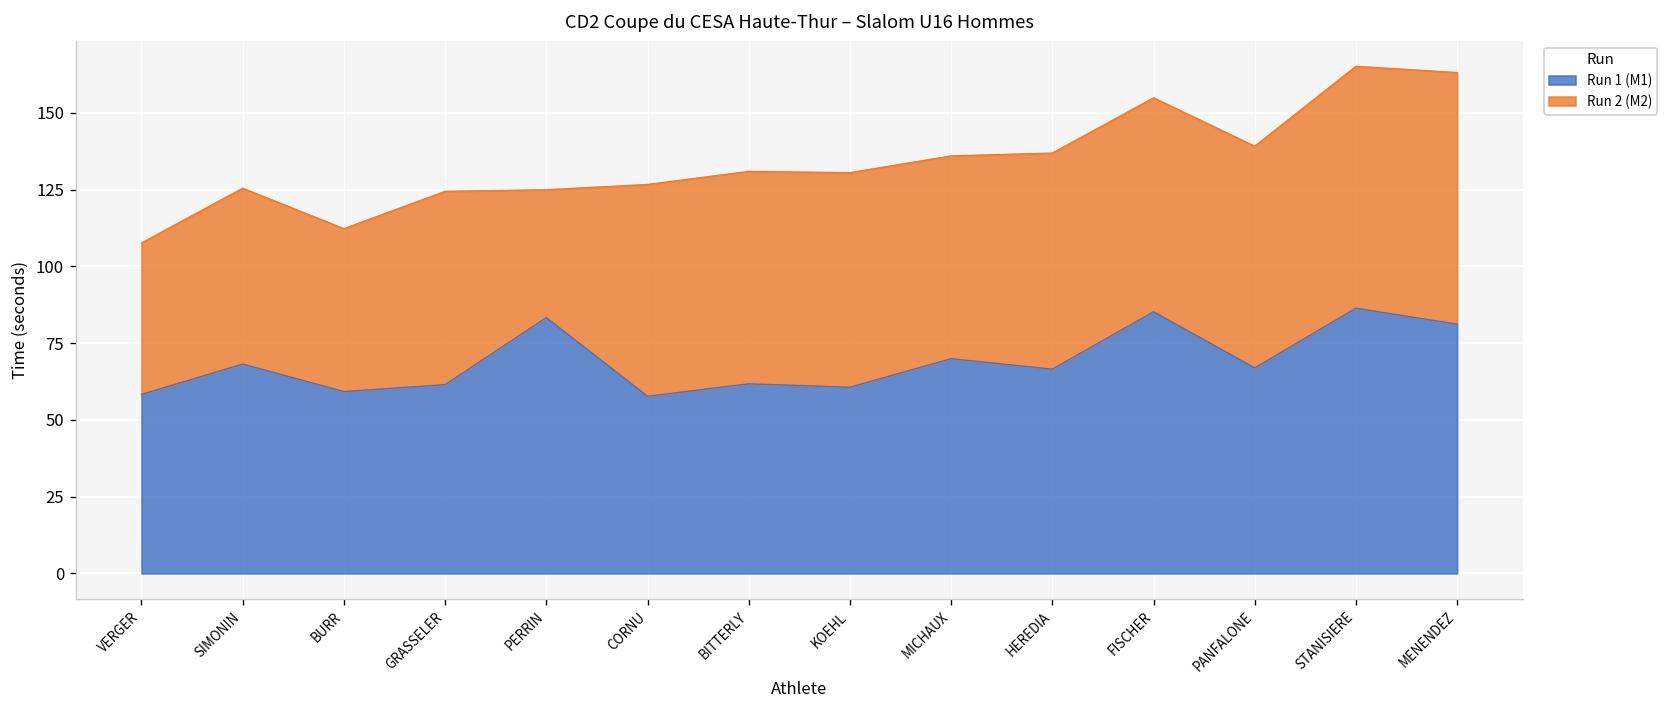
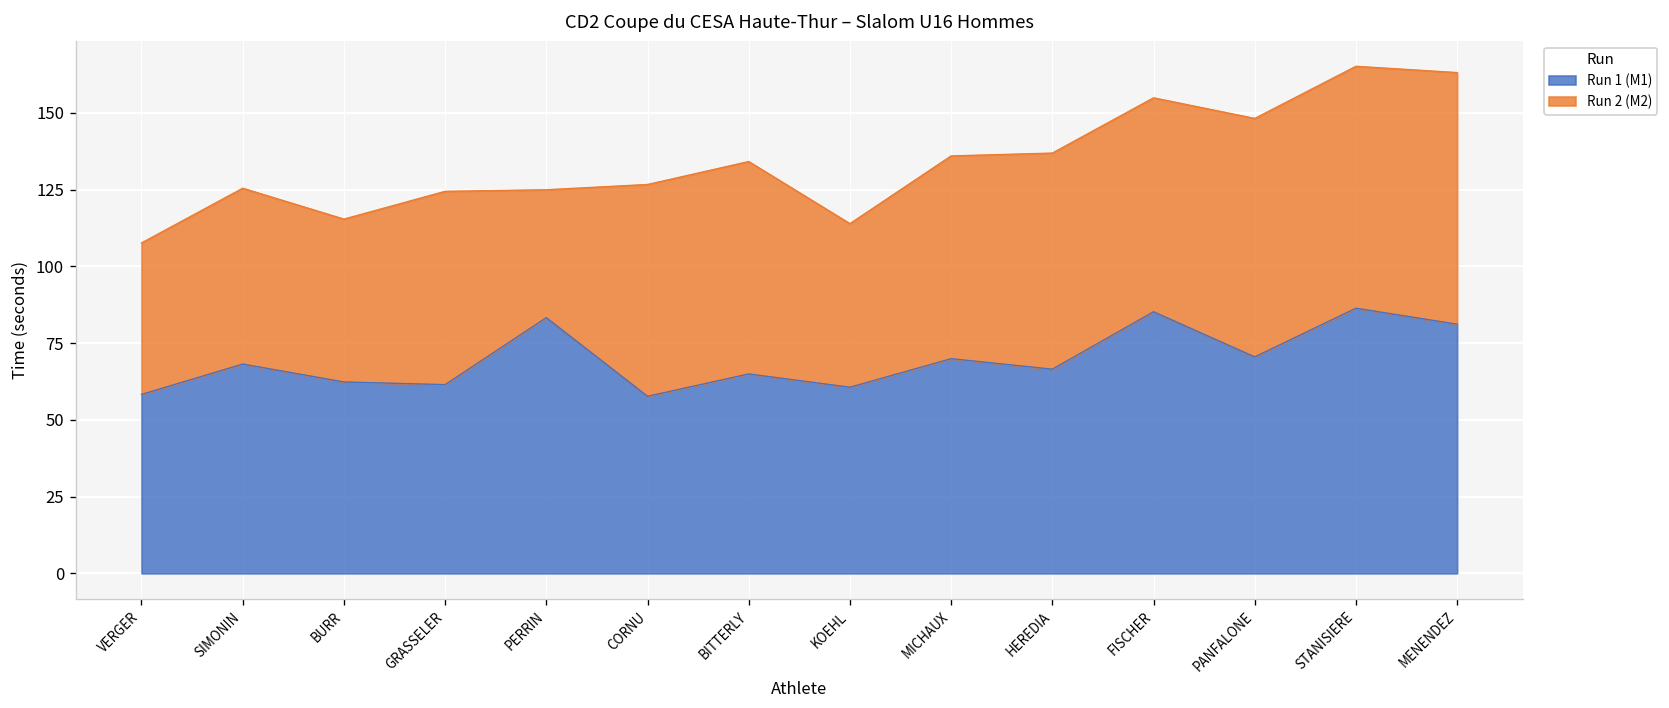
Run 1 (M1), BURR: 59 -> 62
Run 1 (M1), BITTERLY: 62 -> 65
Run 2 (M2), KOEHL: 70 -> 53
Run 1 (M1), PANFALONE: 67 -> 71
Run 2 (M2), PANFALONE: 72 -> 78
